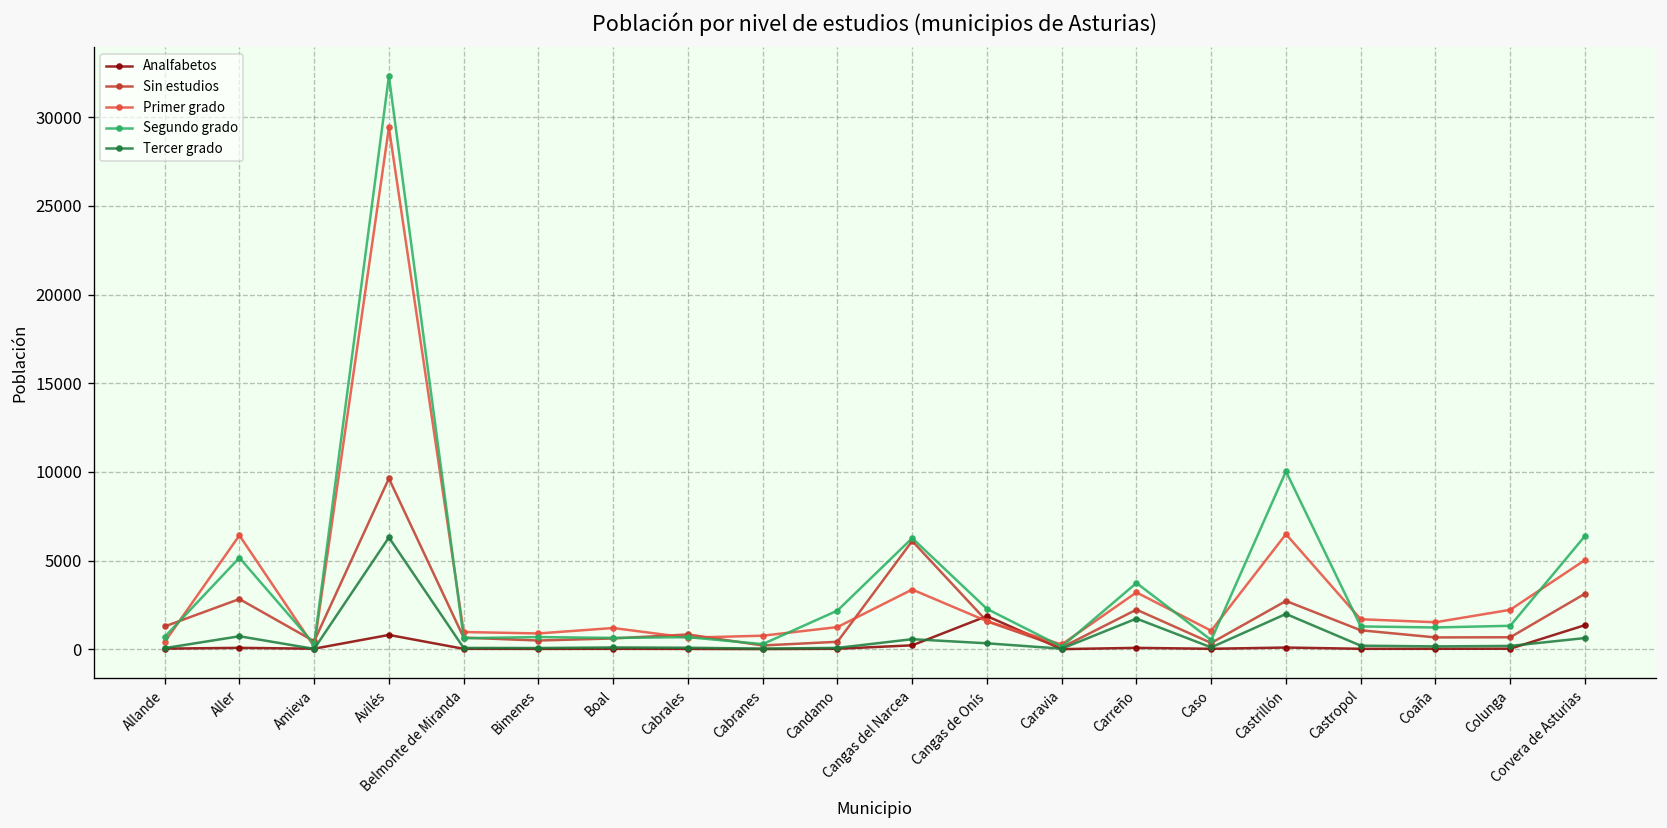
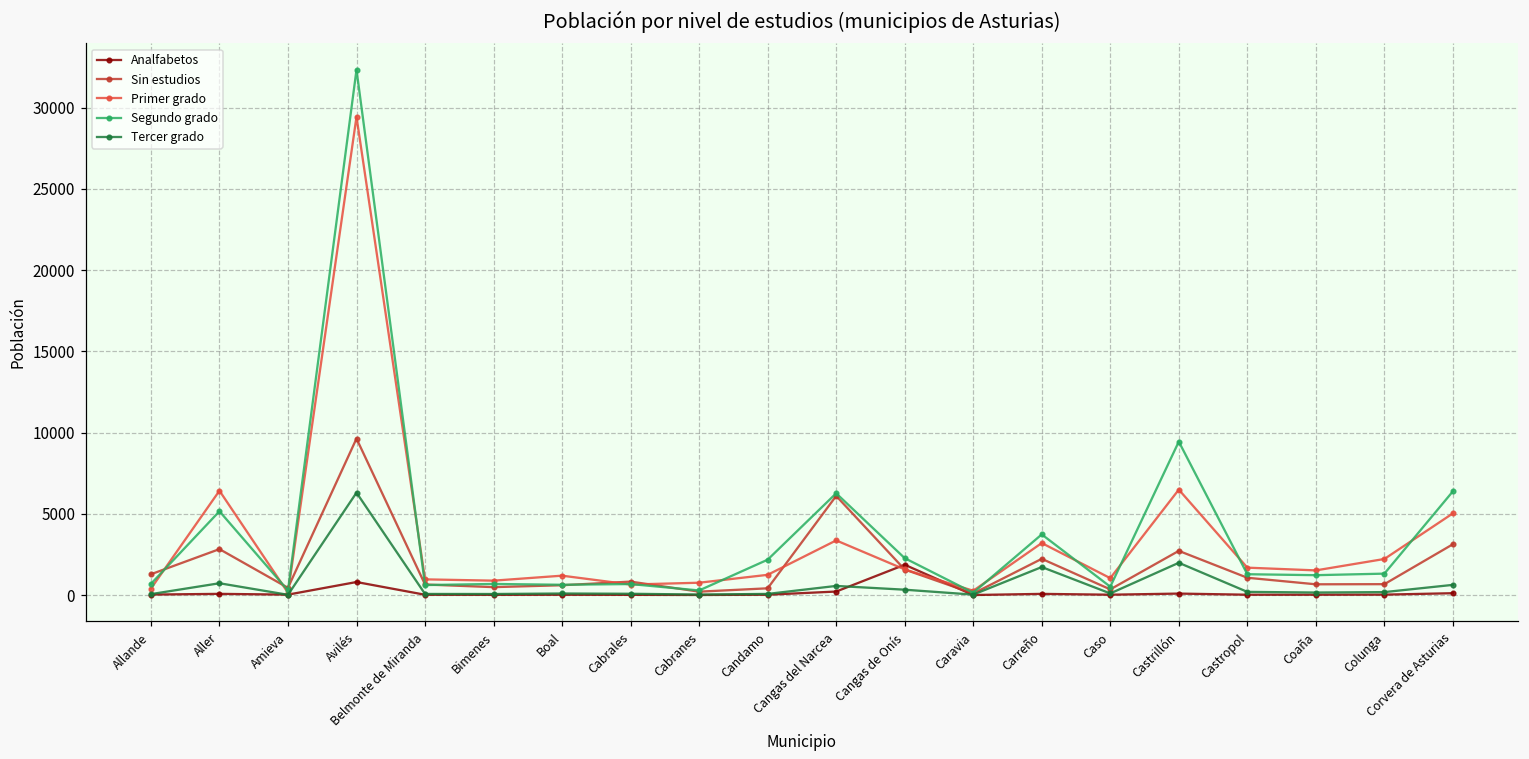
Segundo grado, Castrillón: 10000 -> 9400
Analfabetos, Corvera de Asturias: 1400 -> 100
